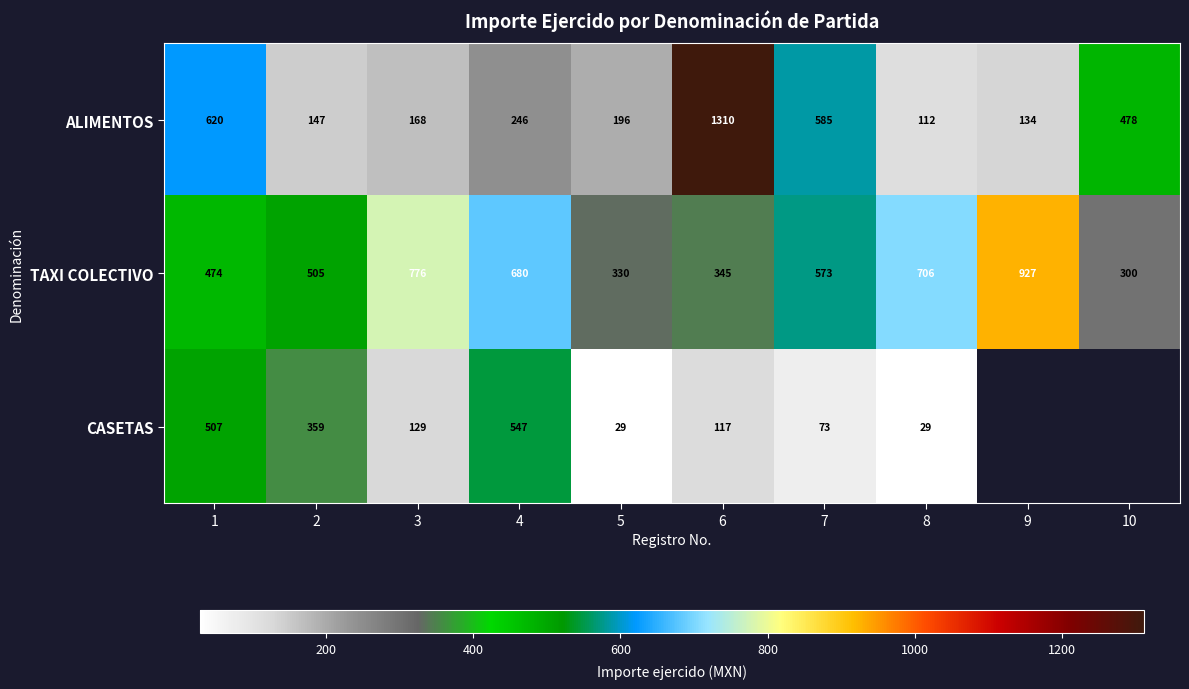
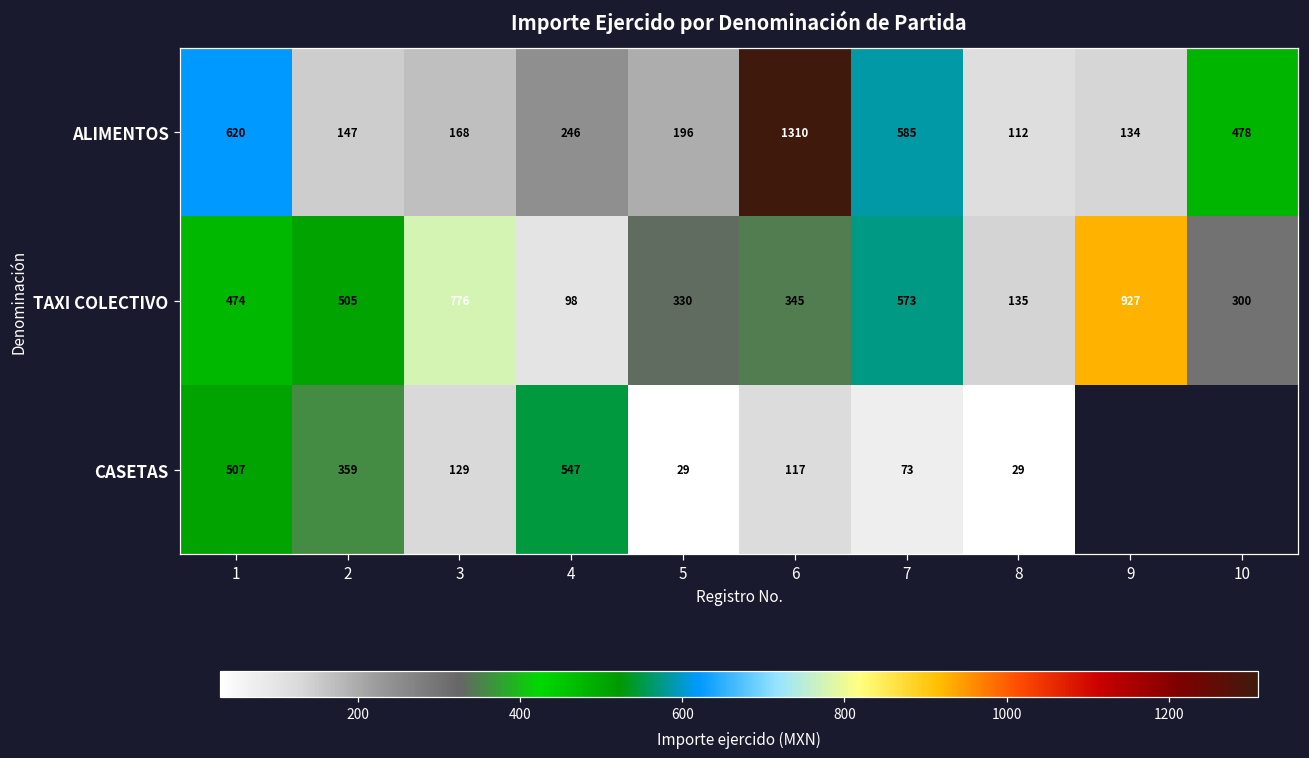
TAXI COLECTIVO, 4: 680 -> 98
TAXI COLECTIVO, 8: 706 -> 135
